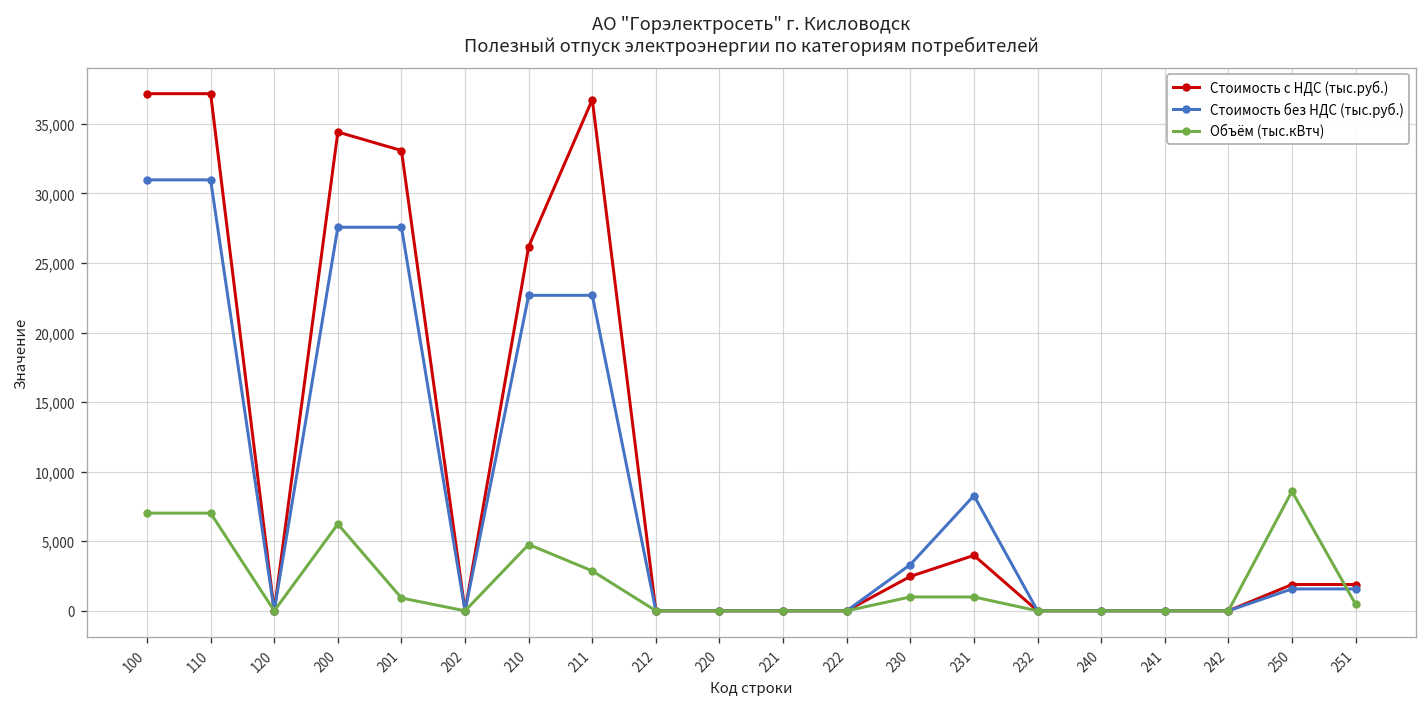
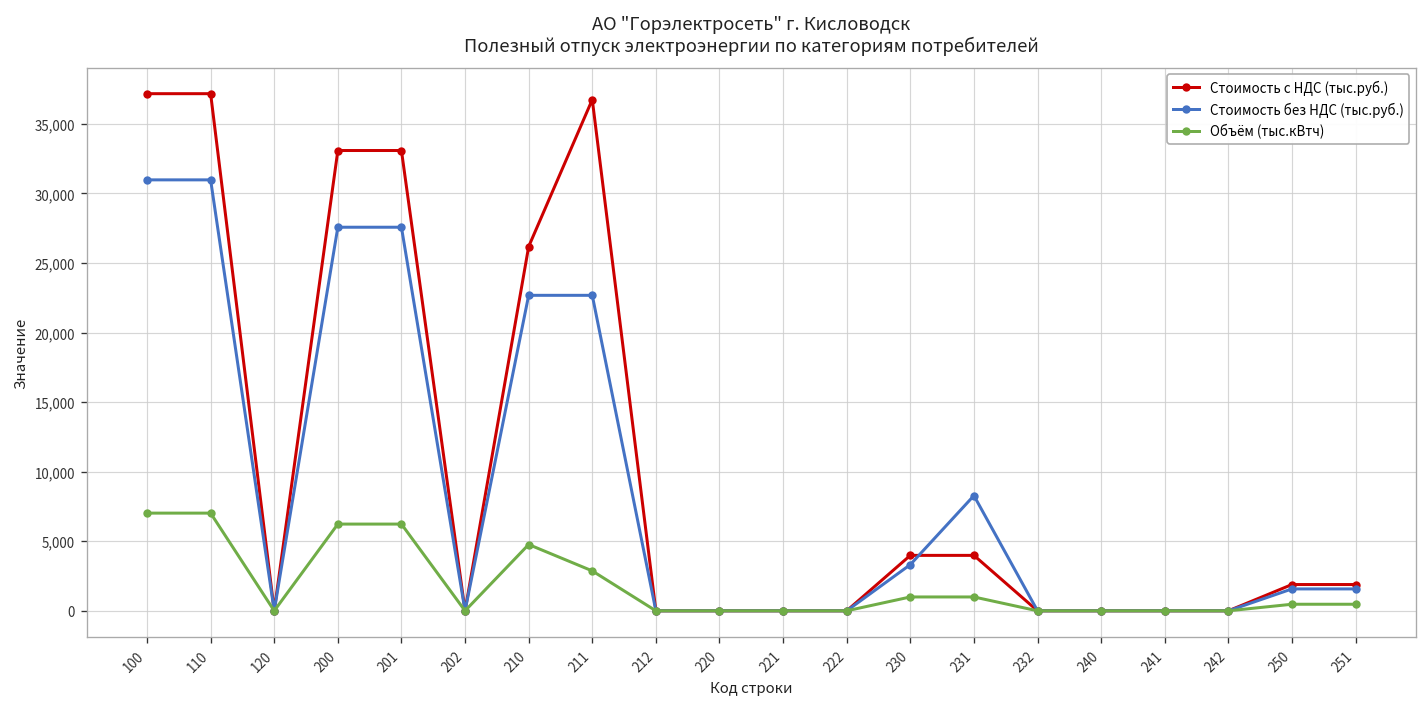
Стоимость с НДС (тыс.руб.), 200: 34,400 -> 33,100
Объём (тыс.кВтч), 201: 900 -> 6,200
Стоимость с НДС (тыс.руб.), 230: 2,500 -> 4,000
Объём (тыс.кВтч), 250: 8,600 -> 500
